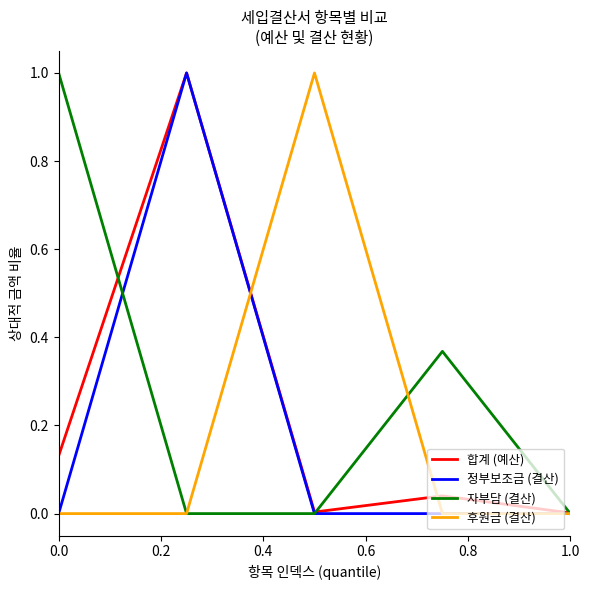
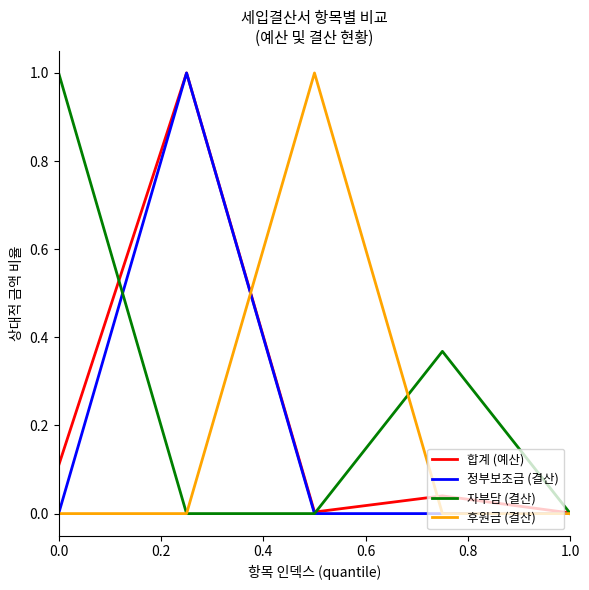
합계 (예산), 0.0: 0.13 -> 0.11
